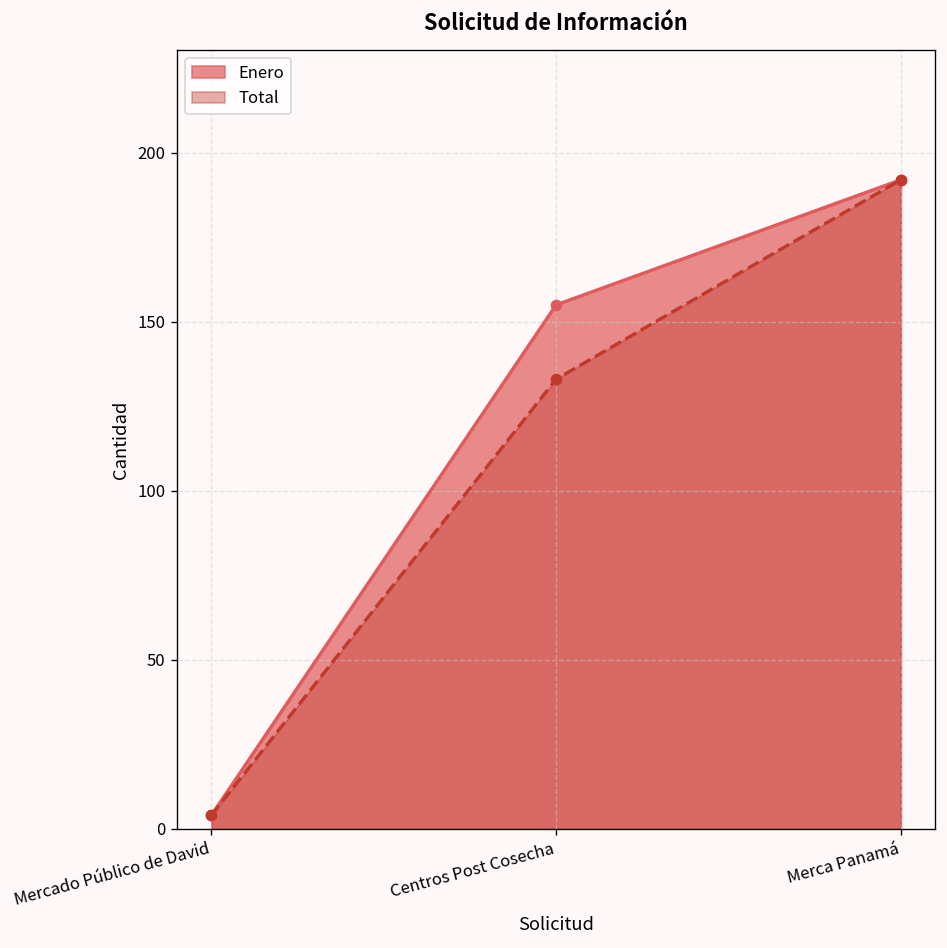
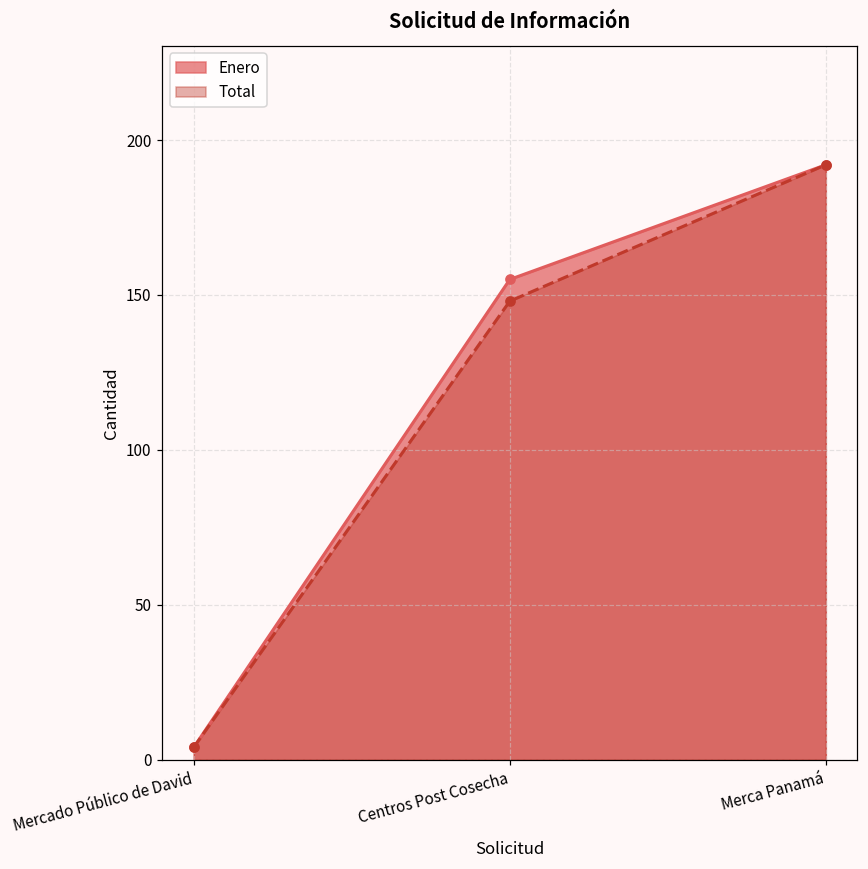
Total, Centros Post Cosecha: 133 -> 148
